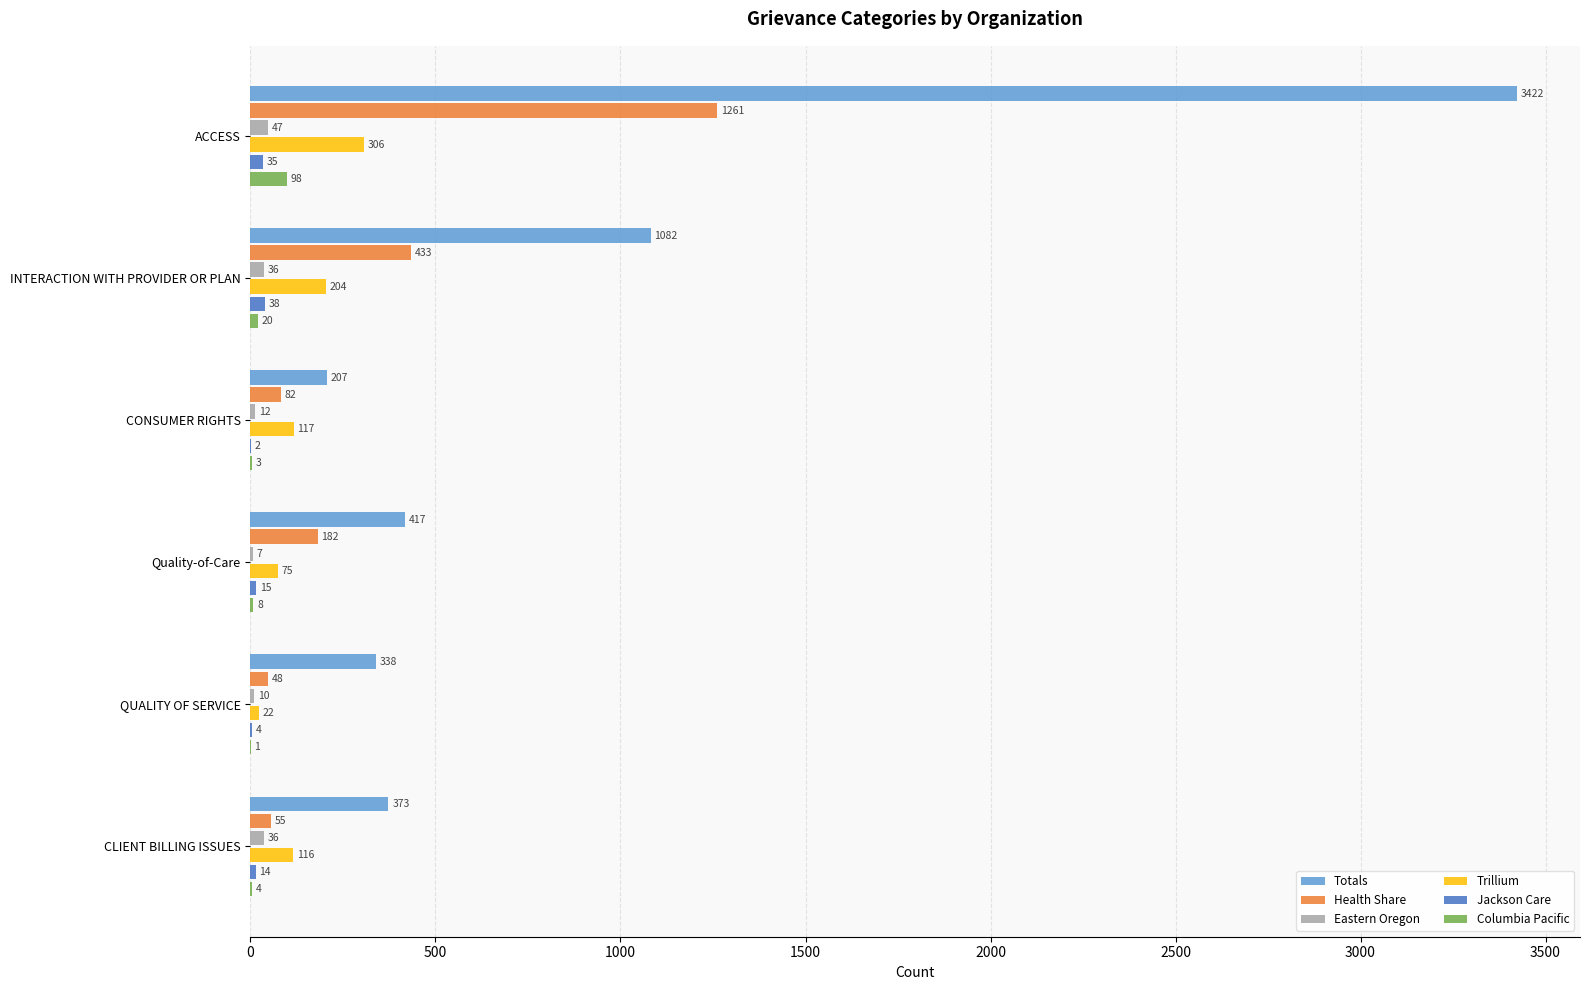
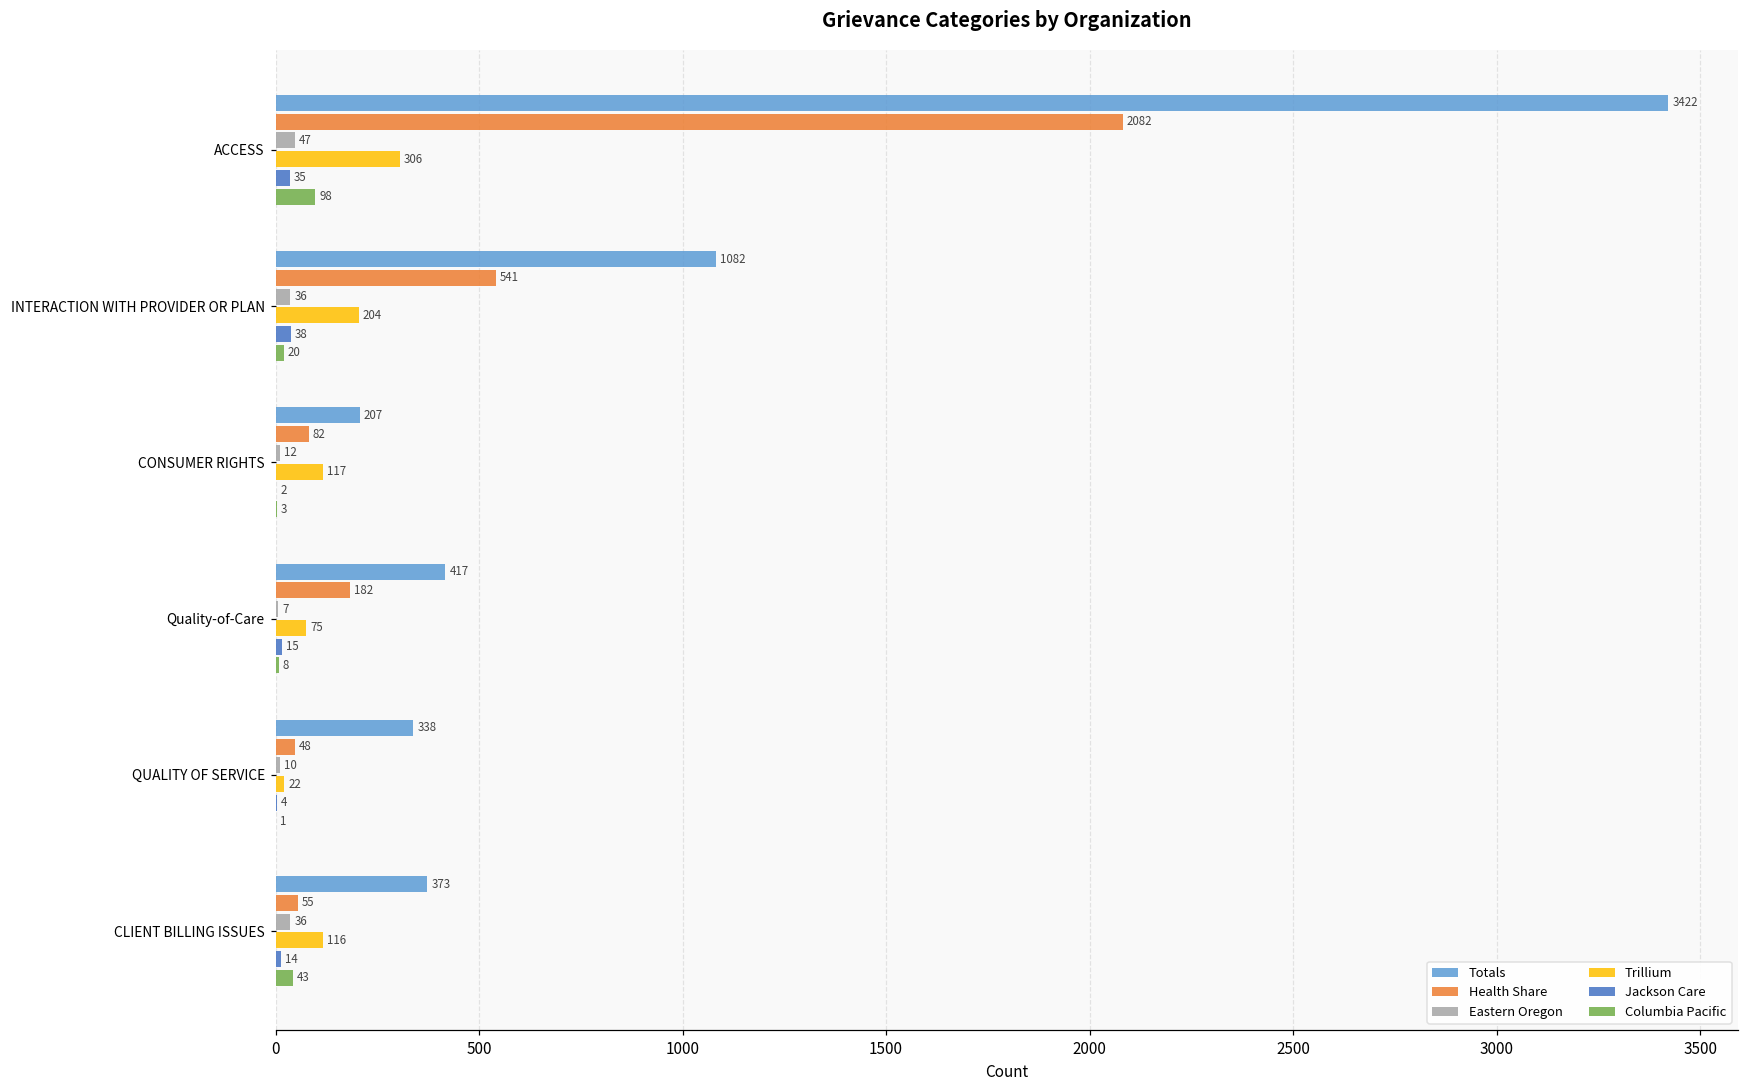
Health Share, ACCESS: 1261 -> 2082
Health Share, INTERACTION WITH PROVIDER OR PLAN: 433 -> 541
Columbia Pacific, CLIENT BILLING ISSUES: 4 -> 43
